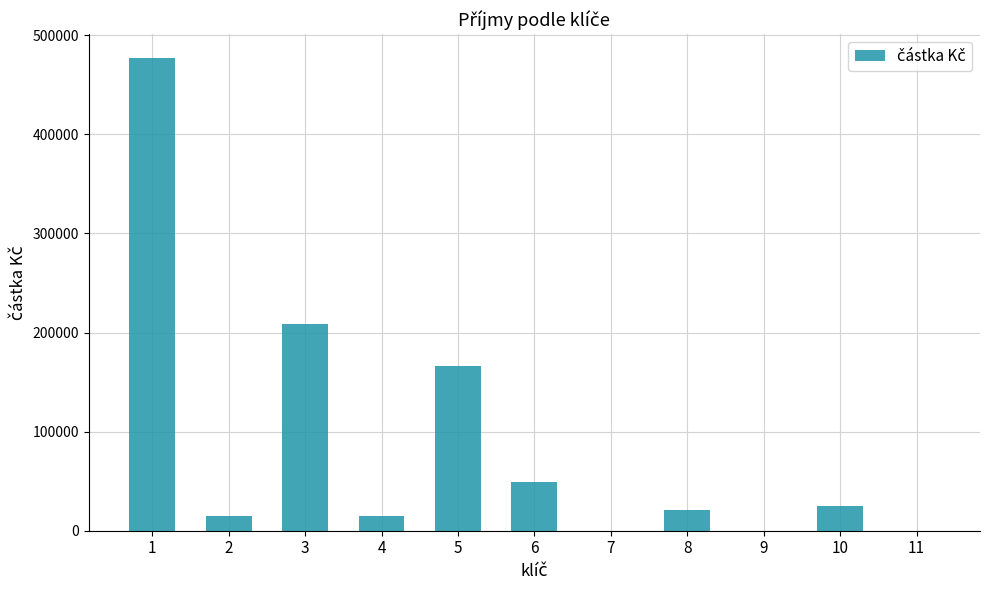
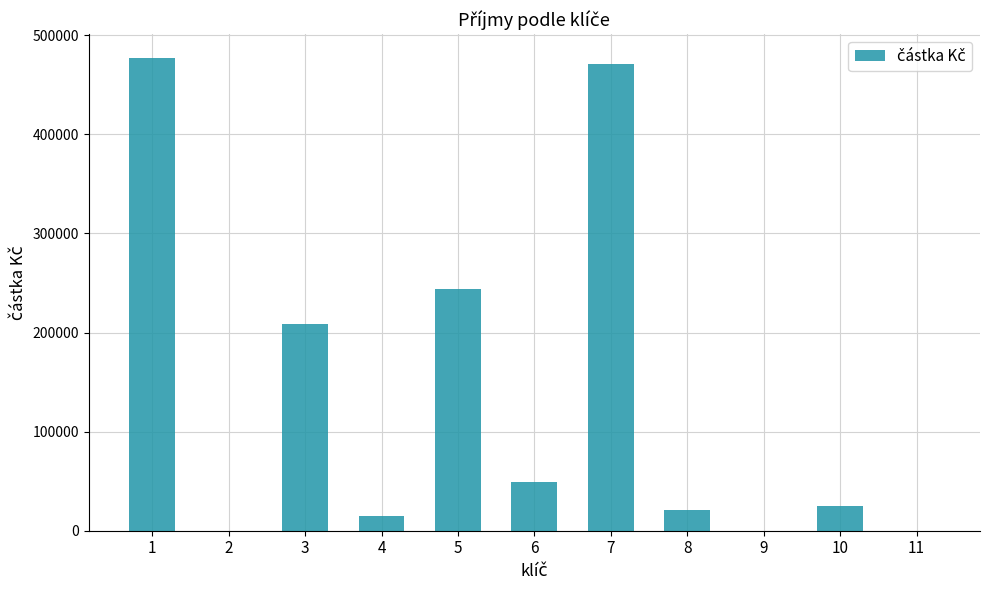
2: 20000 -> 0
5: 170000 -> 240000
7: 0 -> 470000
